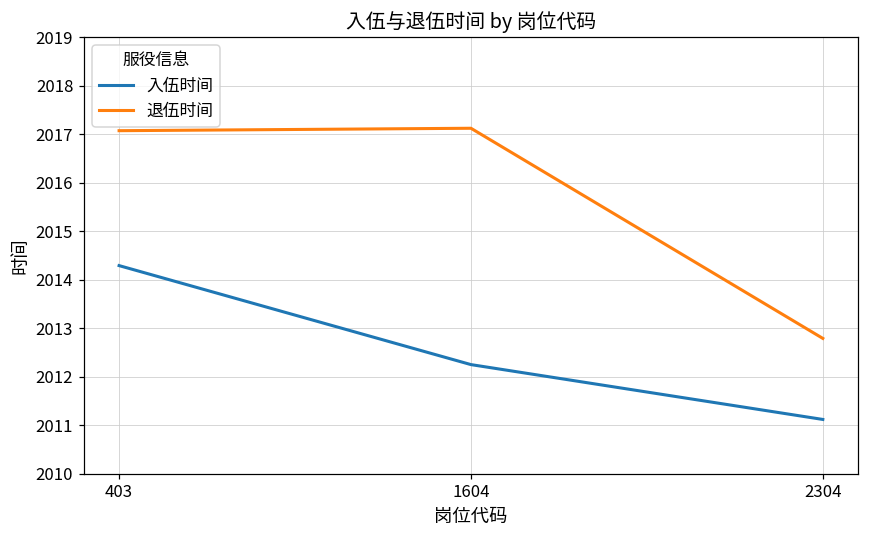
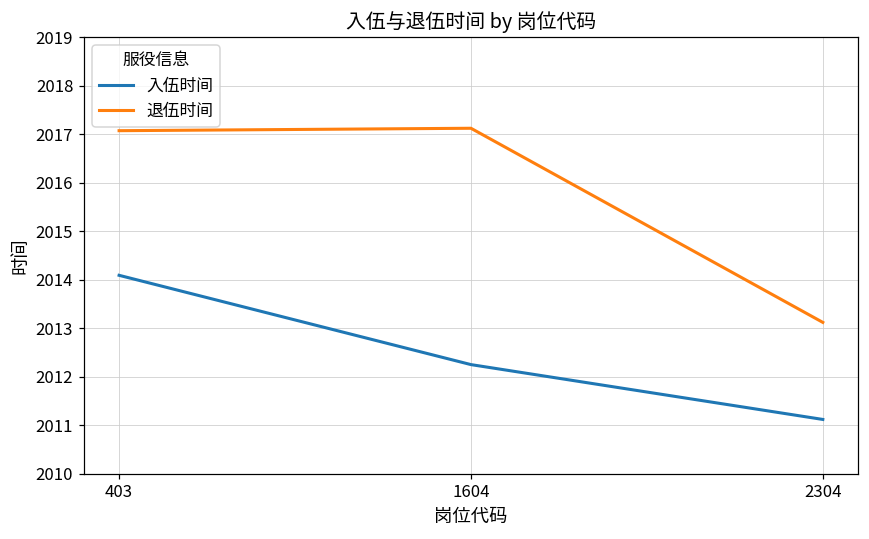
入伍时间, 403: 2014.3 -> 2014.1
退伍时间, 2304: 2012.8 -> 2013.1
